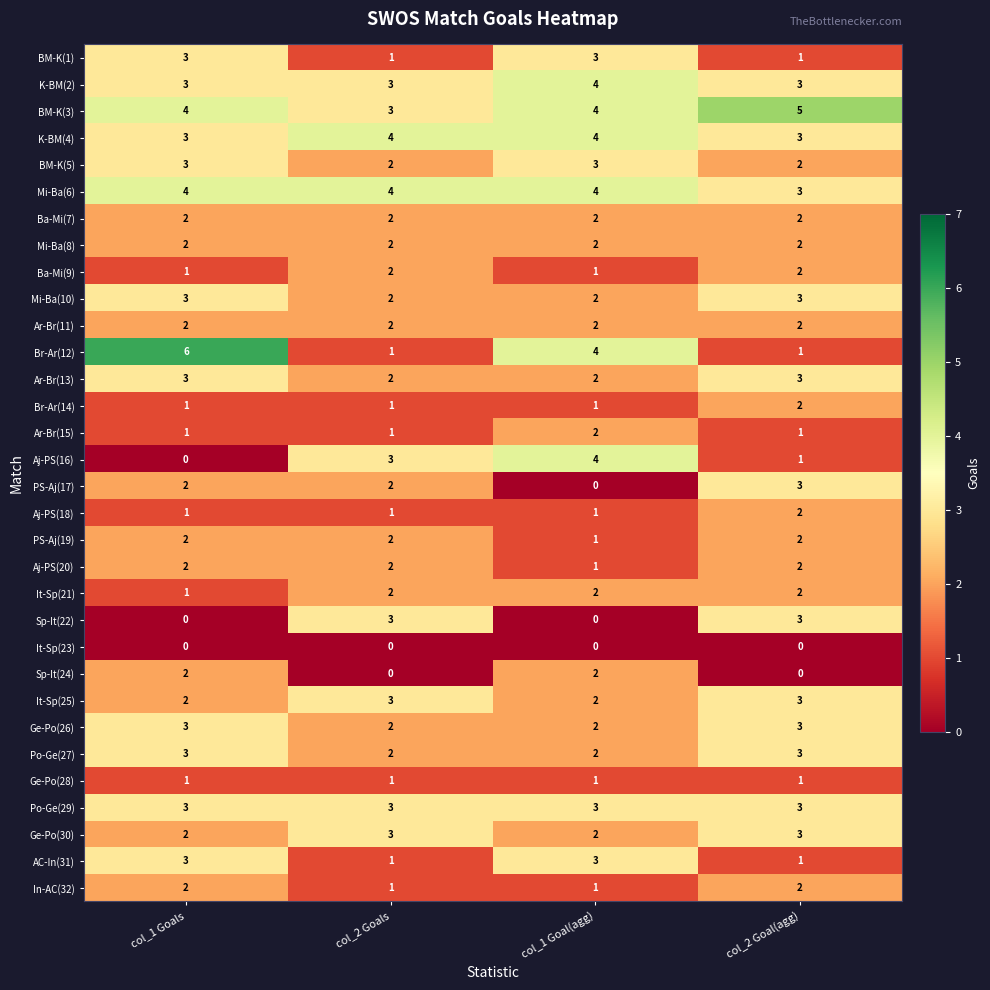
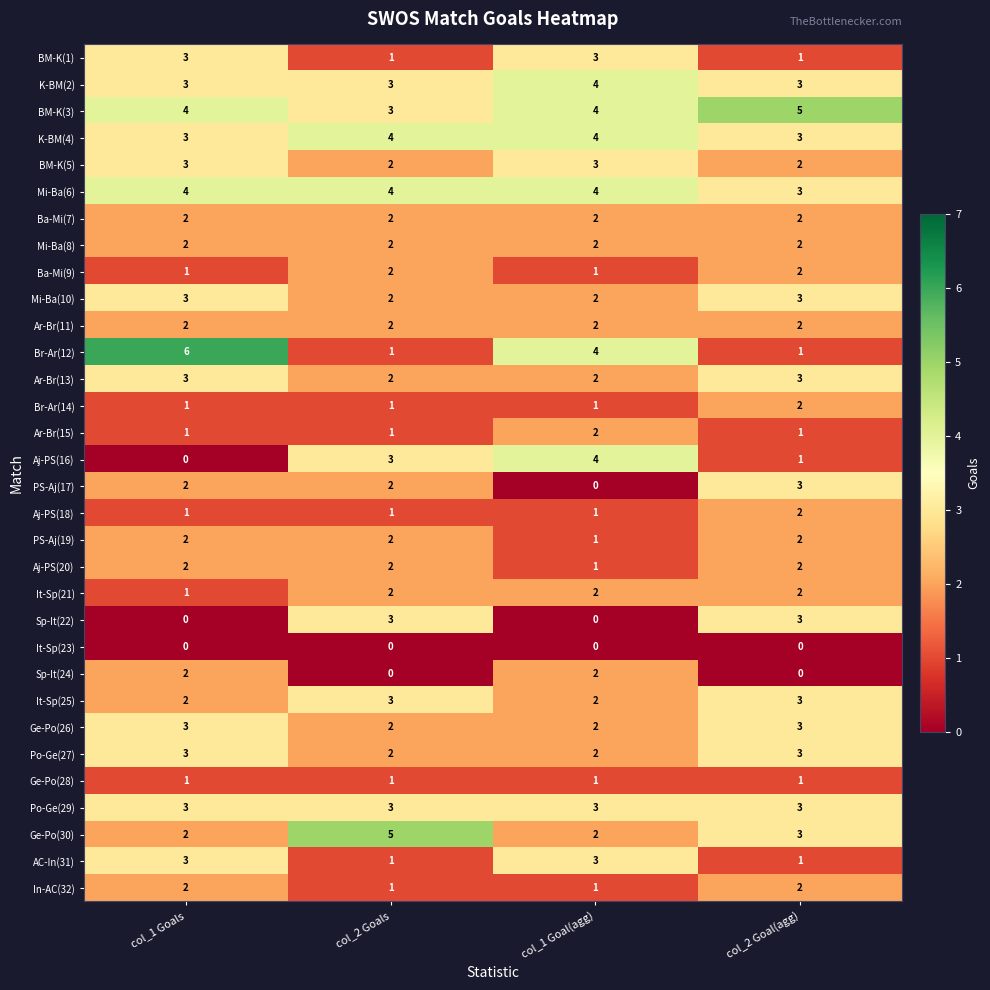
Ge-Po(30), col_2 Goals: 3 -> 5
